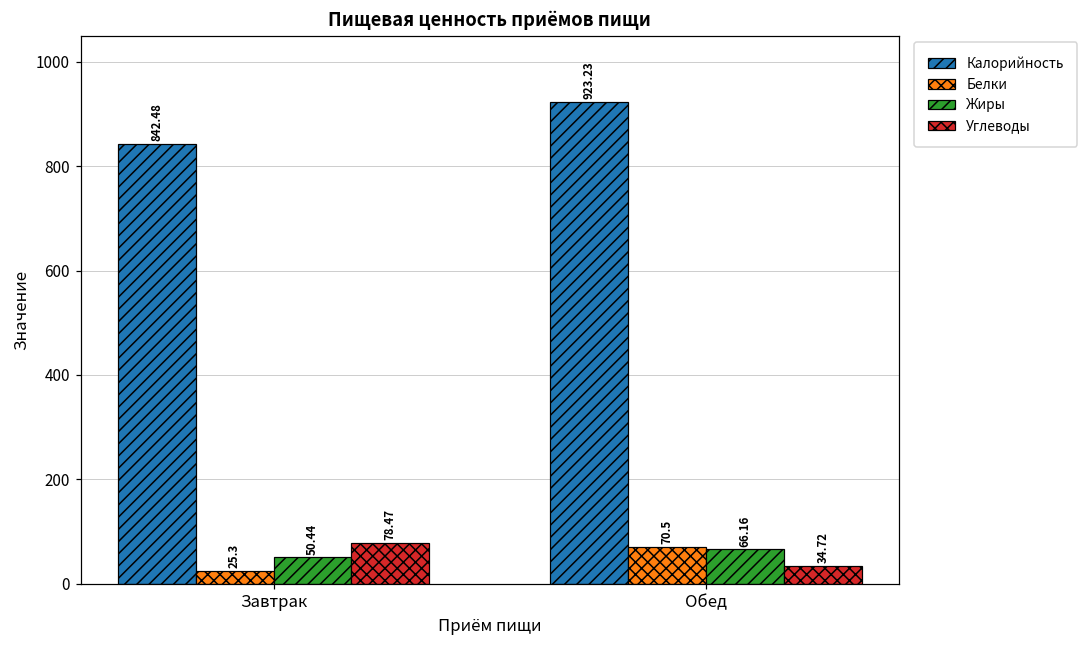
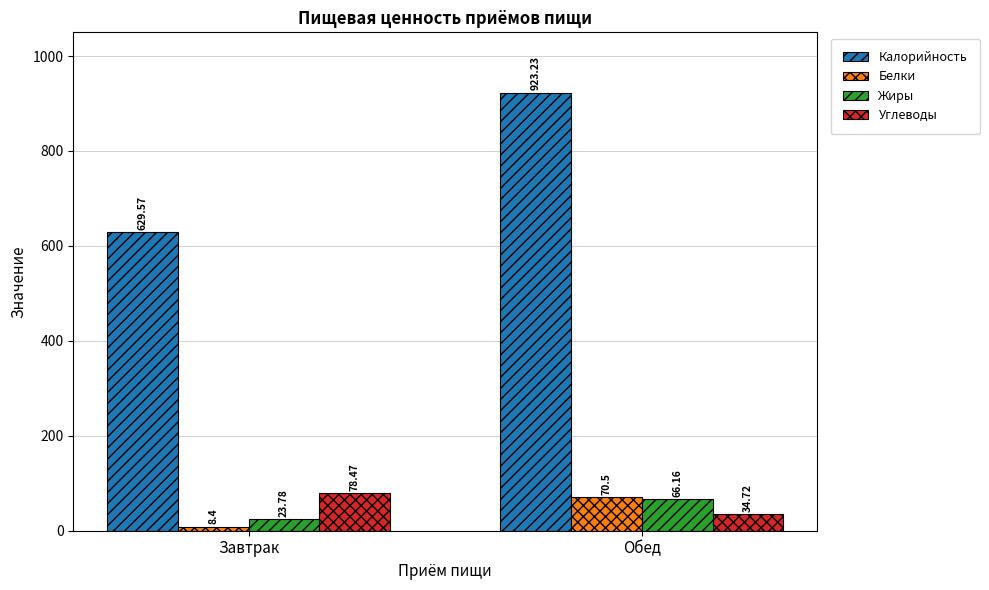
Калорийность, Завтрак: 842.48 -> 629.57
Белки, Завтрак: 25.3 -> 8.4
Жиры, Завтрак: 50.44 -> 23.78
